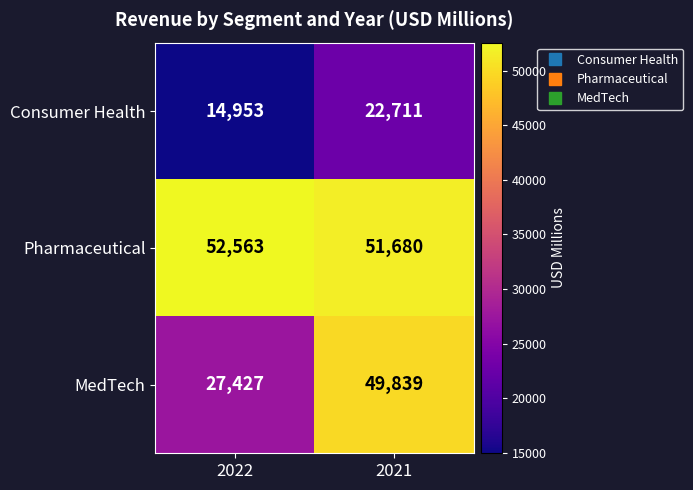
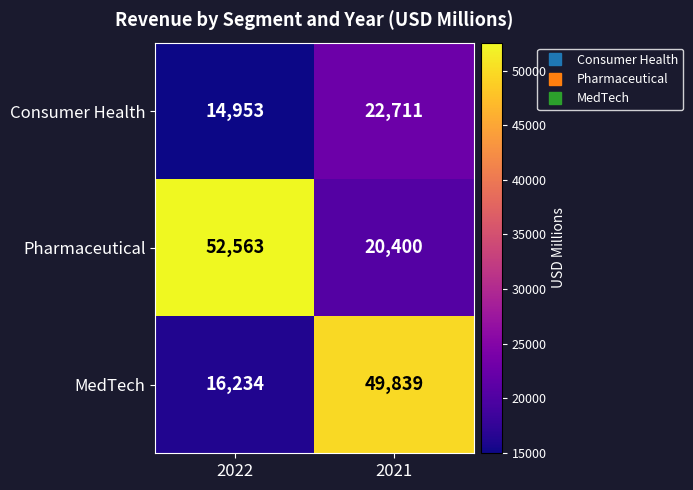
Pharmaceutical, 2021: 51,680 -> 20,400
MedTech, 2022: 27,427 -> 16,234
